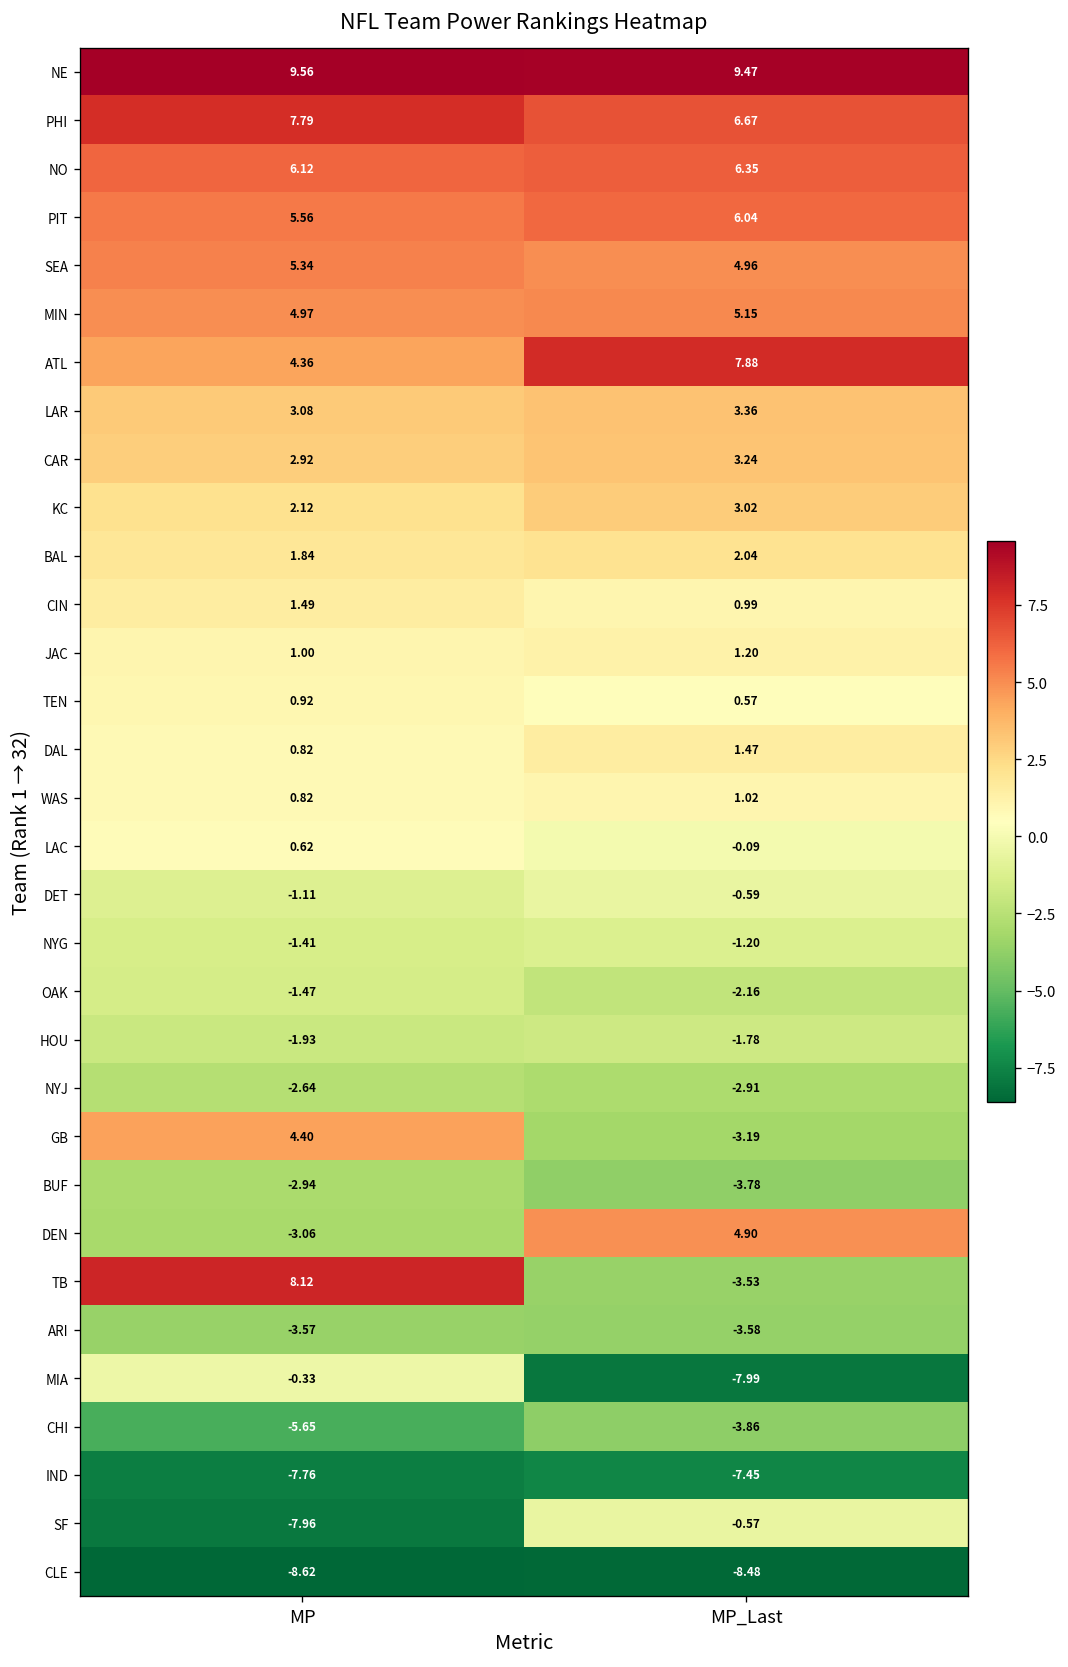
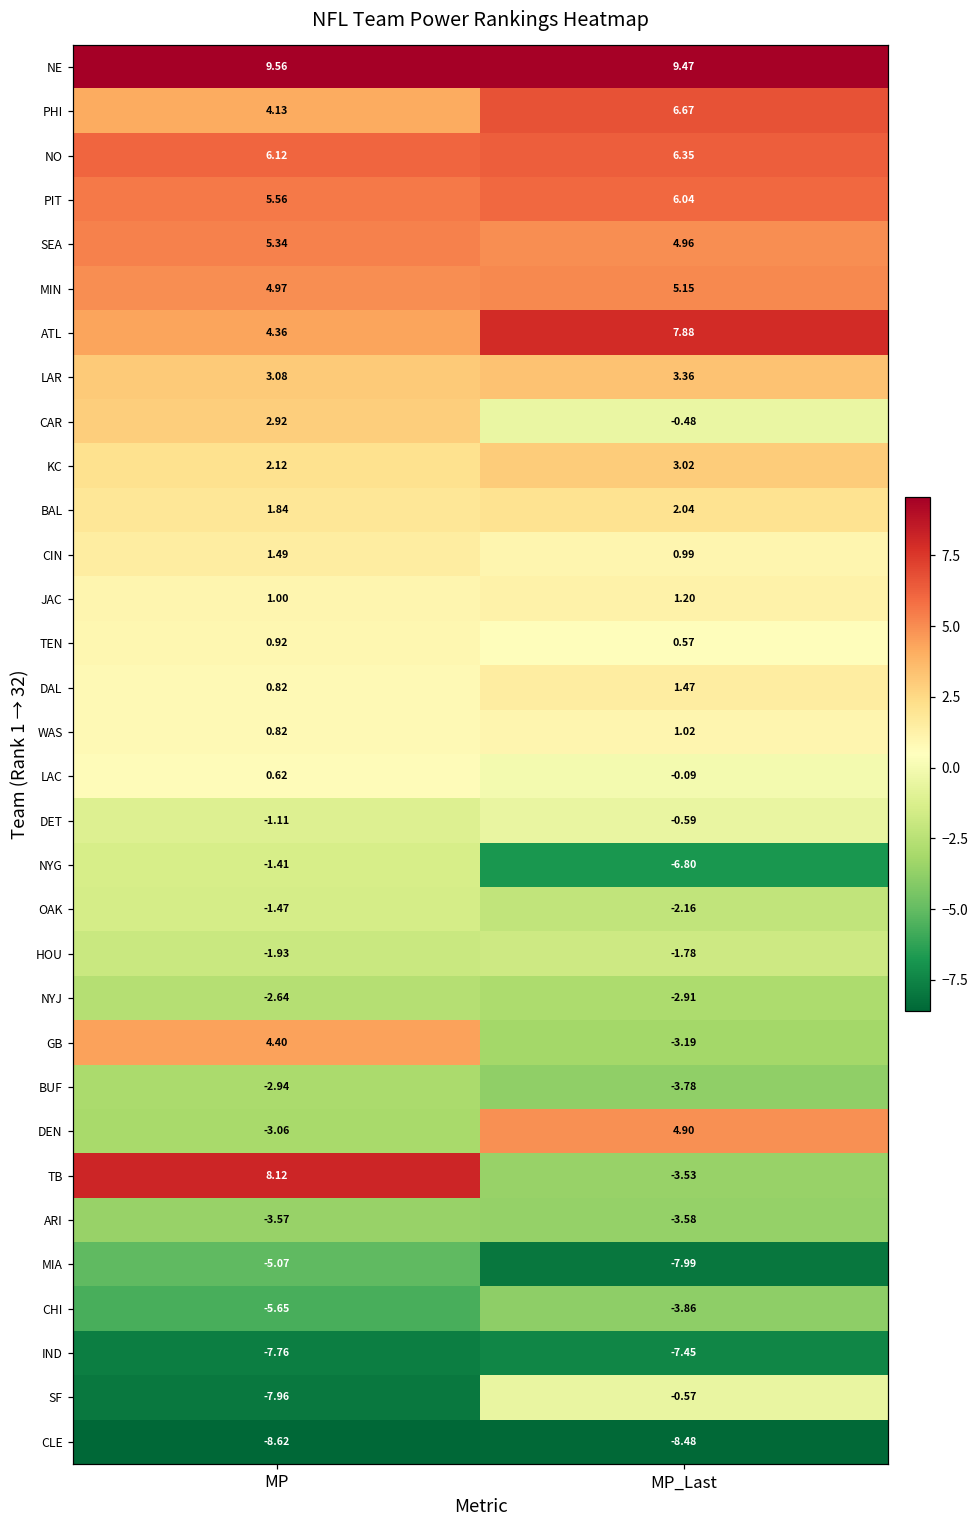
PHI, MP: 7.79 -> 4.13
CAR, MP_Last: 3.24 -> -0.48
NYG, MP_Last: -1.20 -> -6.80
MIA, MP: -0.33 -> -5.07
